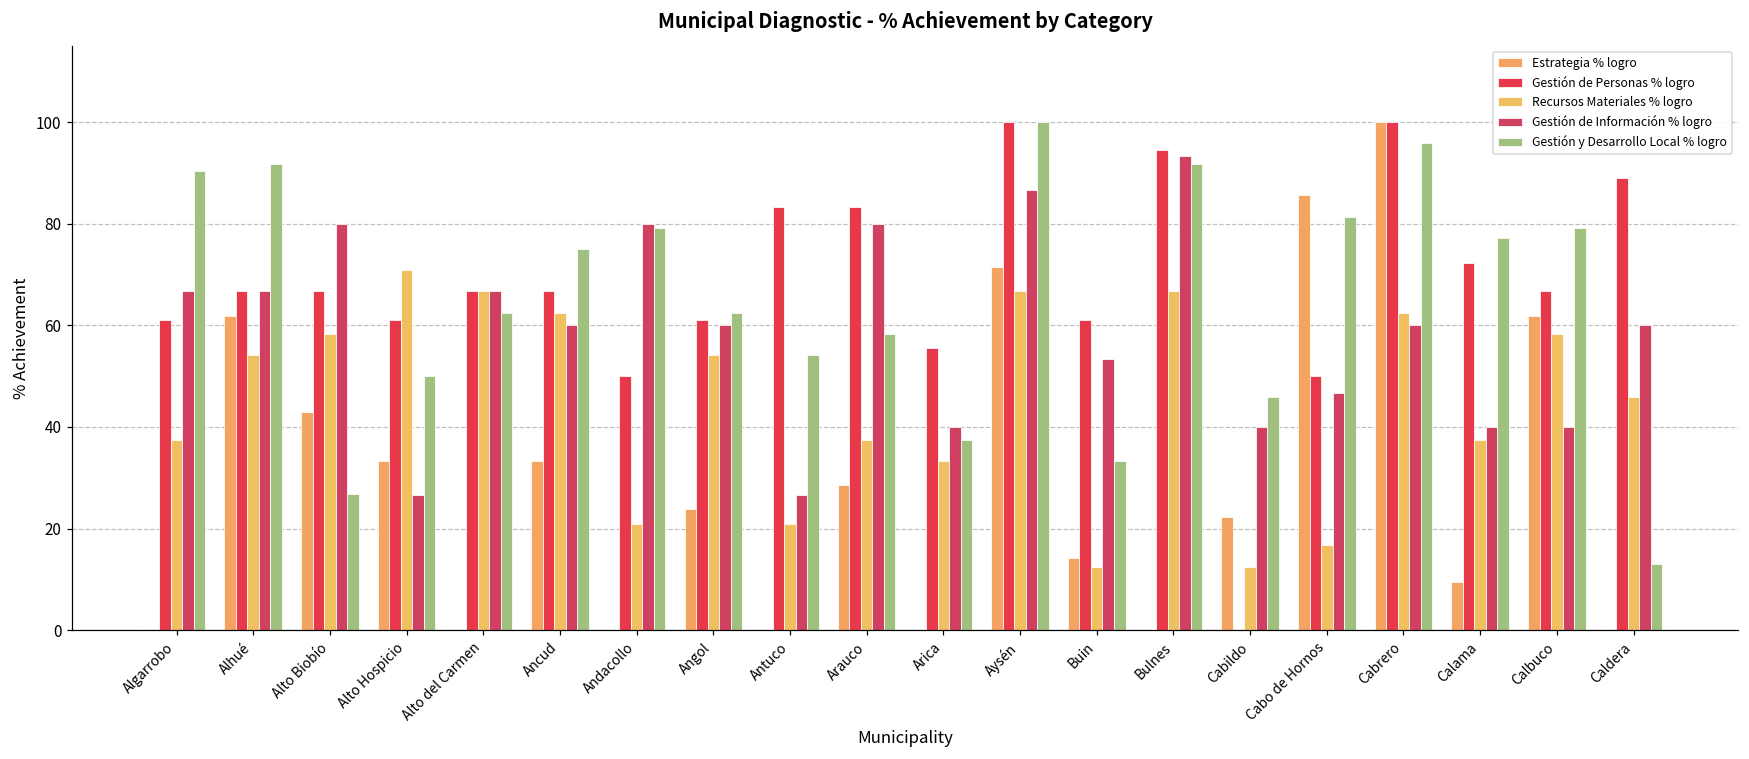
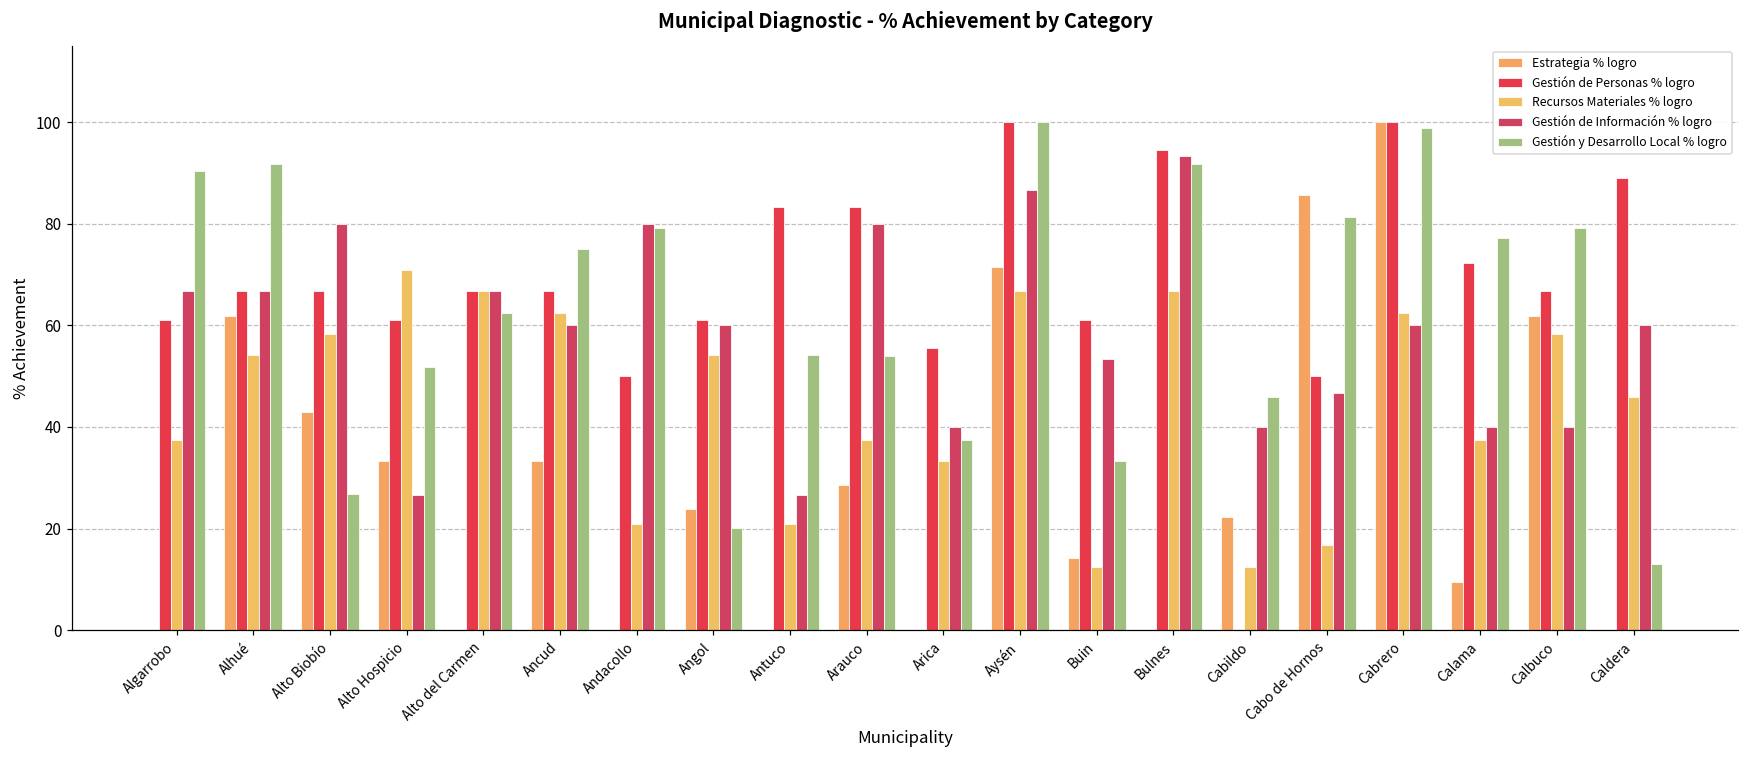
Gestión y Desarrollo Local % logro, Alto Hospicio: 50 -> 52
Gestión y Desarrollo Local % logro, Angol: 63 -> 20
Gestión y Desarrollo Local % logro, Arauco: 58 -> 54
Gestión y Desarrollo Local % logro, Cabrero: 96 -> 99
